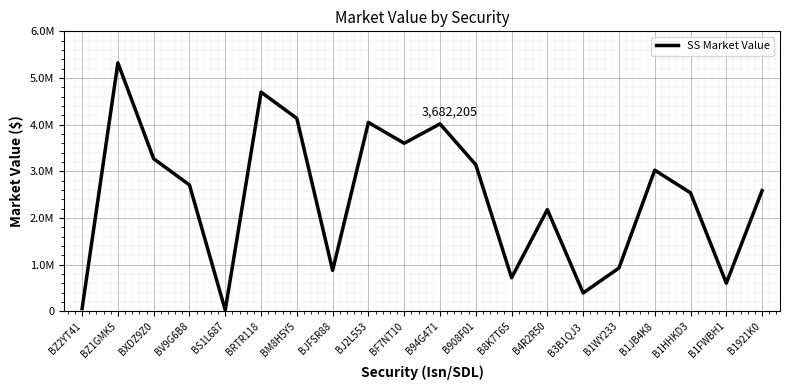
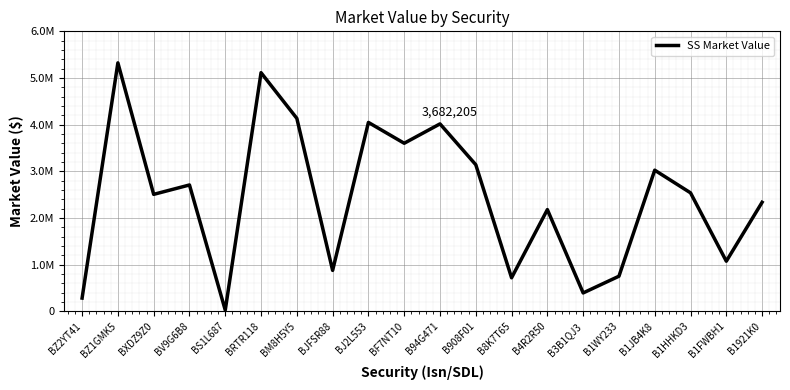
BZ2YT41: 100000 -> 300000
BXDZ9Z0: 3300000 -> 2500000
BRTR118: 4700000 -> 5100000
B1WY233: 900000 -> 800000
B1FWBH1: 600000 -> 1100000
B1921K0: 2600000 -> 2300000
